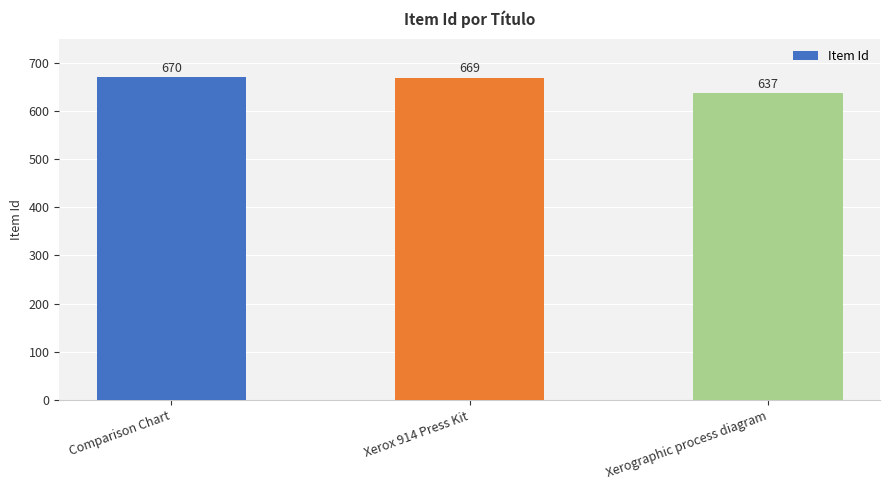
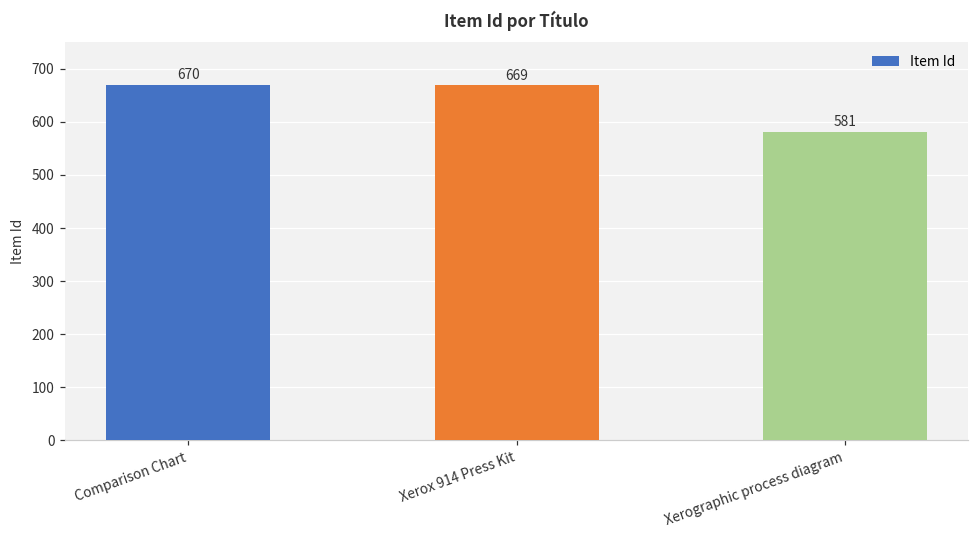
Xerographic process diagram: 637 -> 581
